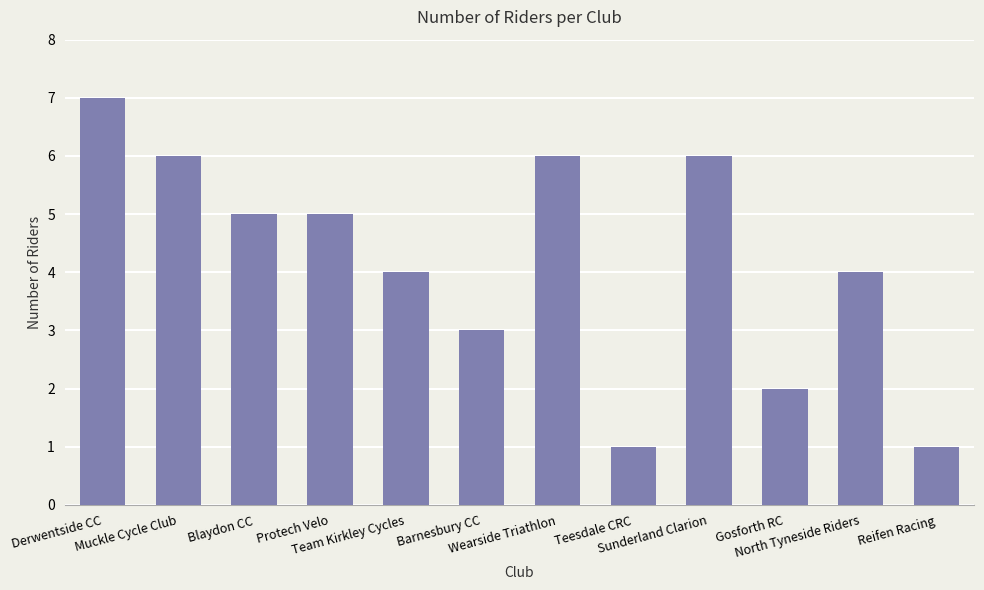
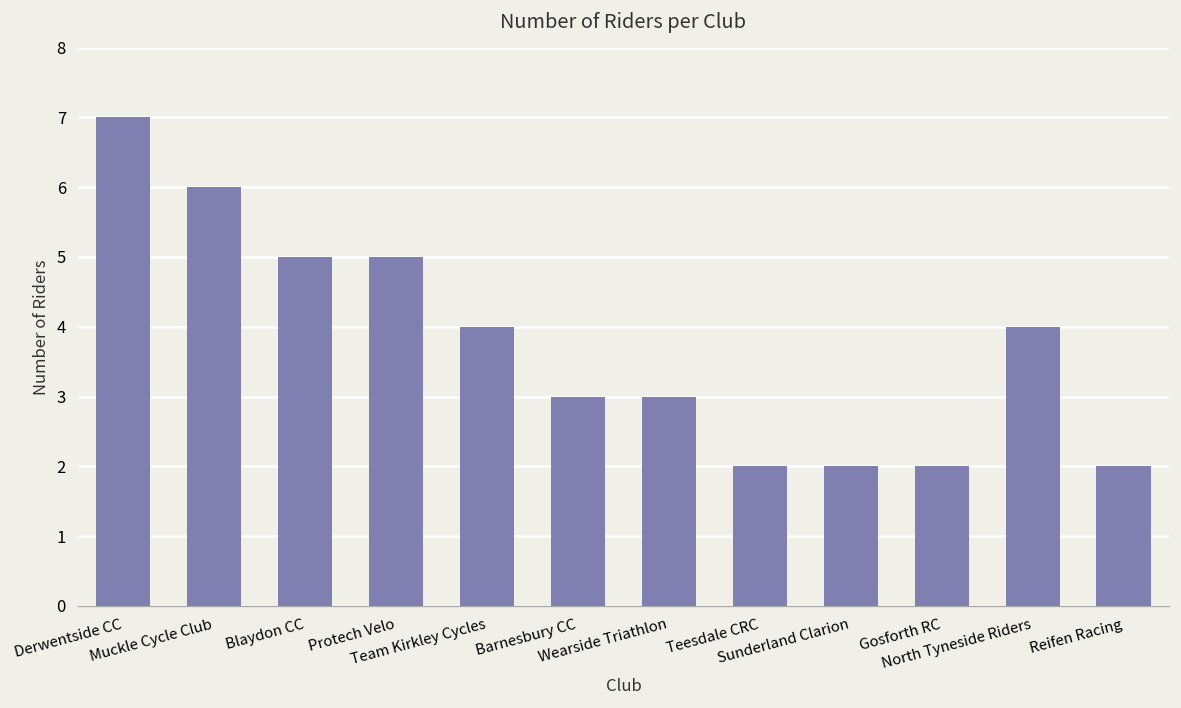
Wearside Triathlon: 6 -> 3
Teesdale CRC: 1 -> 2
Sunderland Clarion: 6 -> 2
Reifen Racing: 1 -> 2
